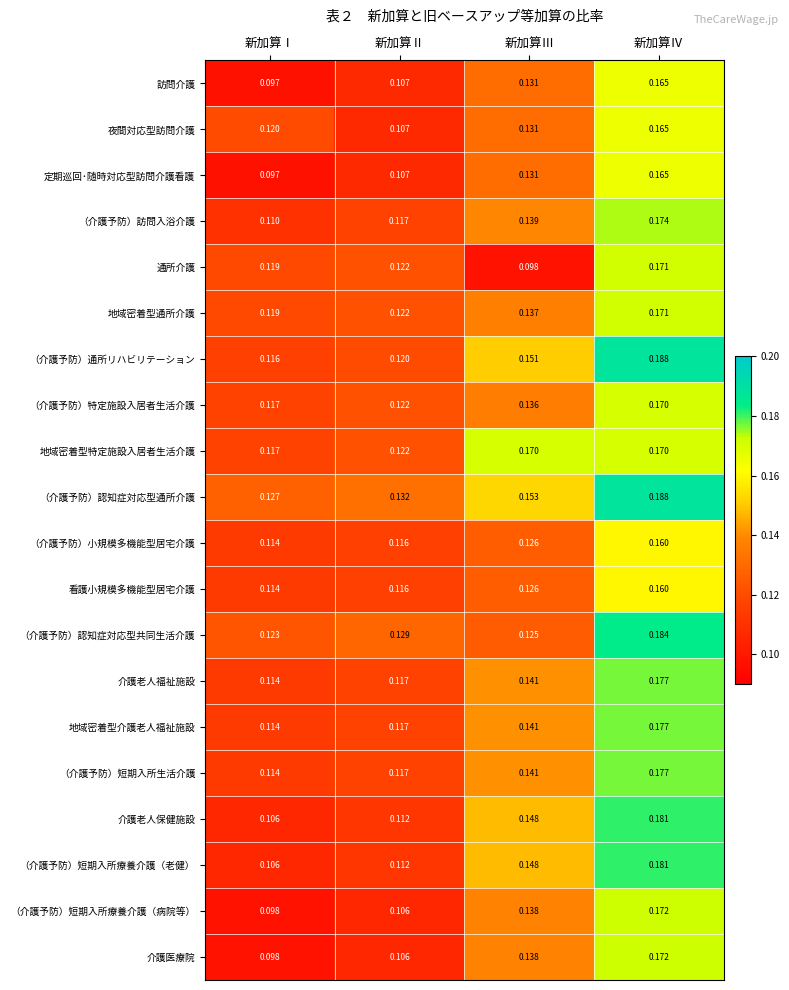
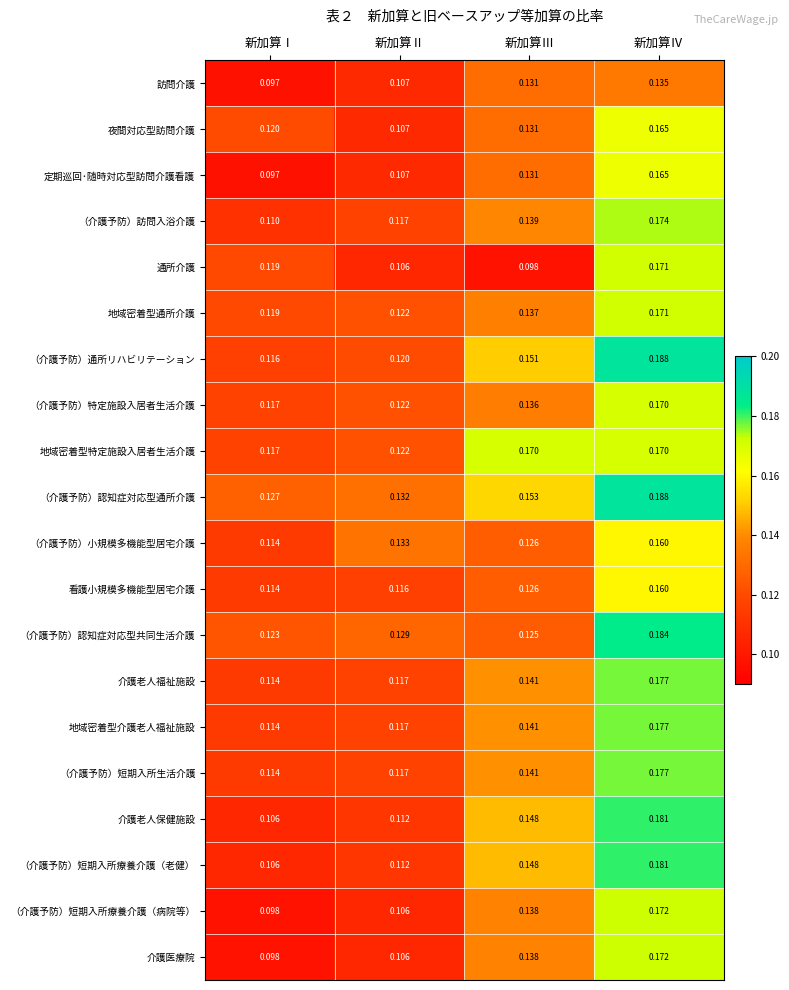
訪問介護, 新加算Ⅳ: 0.165 -> 0.135
通所介護, 新加算Ⅱ: 0.122 -> 0.106
（介護予防）小規模多機能型居宅介護, 新加算Ⅱ: 0.116 -> 0.133
